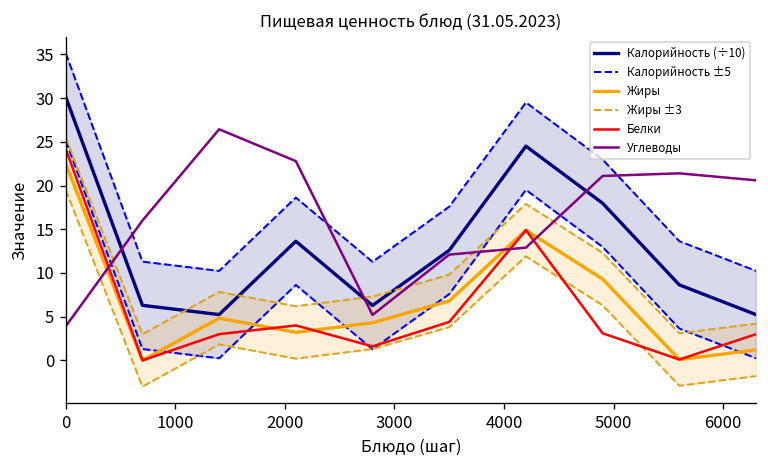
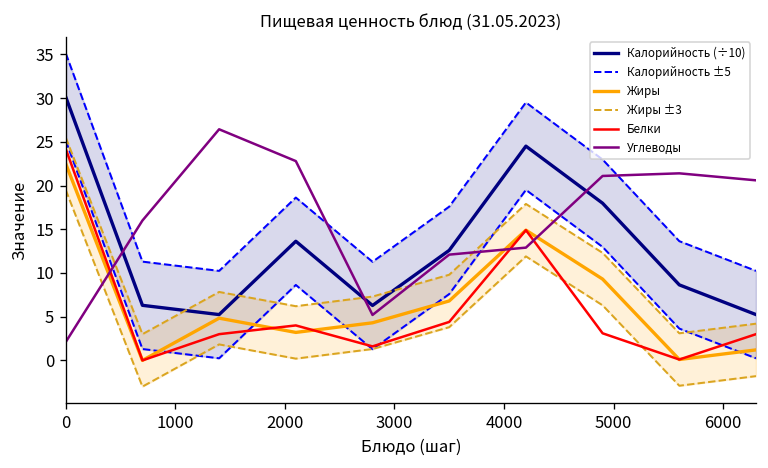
Углеводы, 0: 4 -> 2
